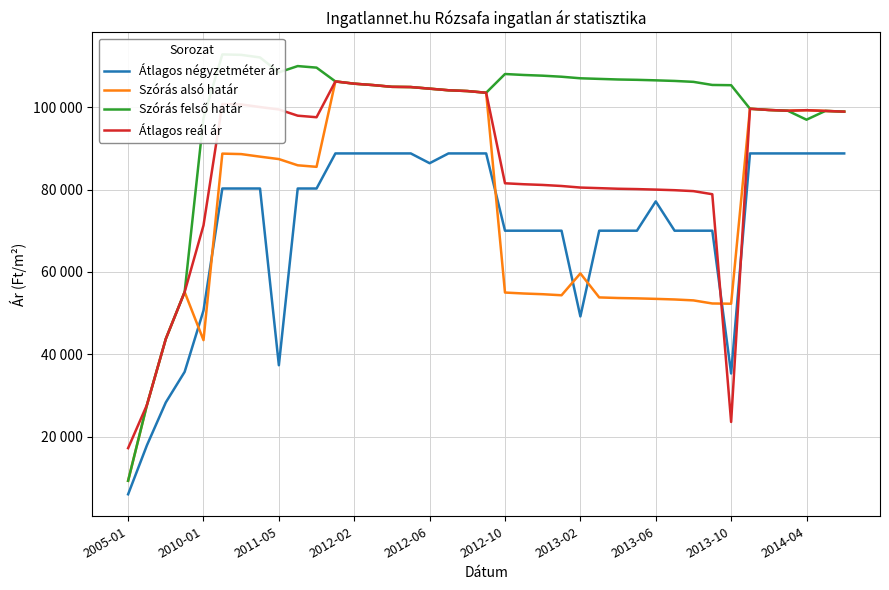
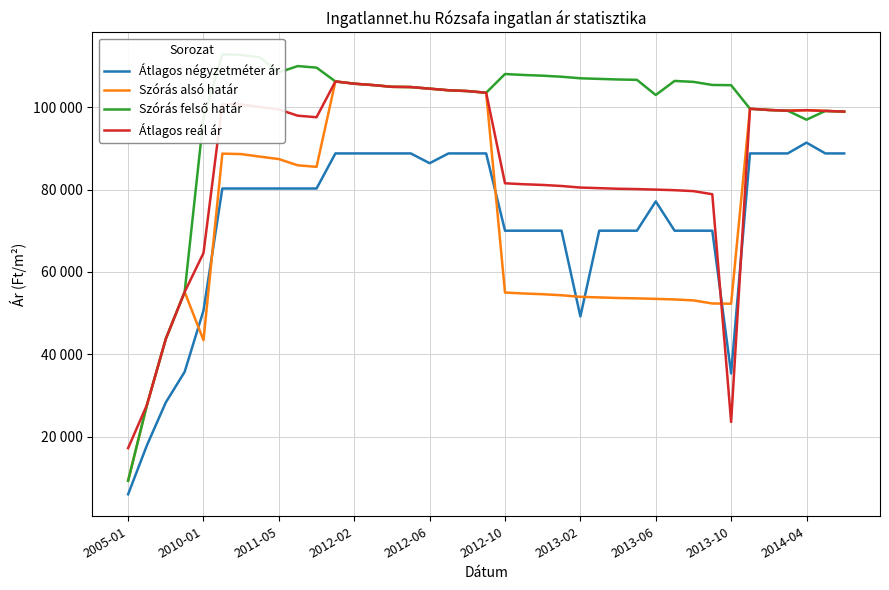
Átlagos reál ár, 2010-01: 71000 -> 65000
Átlagos négyzetméter ár, 2011-05: 37000 -> 80000
Szórás alsó határ, 2013-02: 60000 -> 54000
Szórás felső határ, 2013-06: 107000 -> 103000
Átlagos négyzetméter ár, 2014-04: 89000 -> 91000
